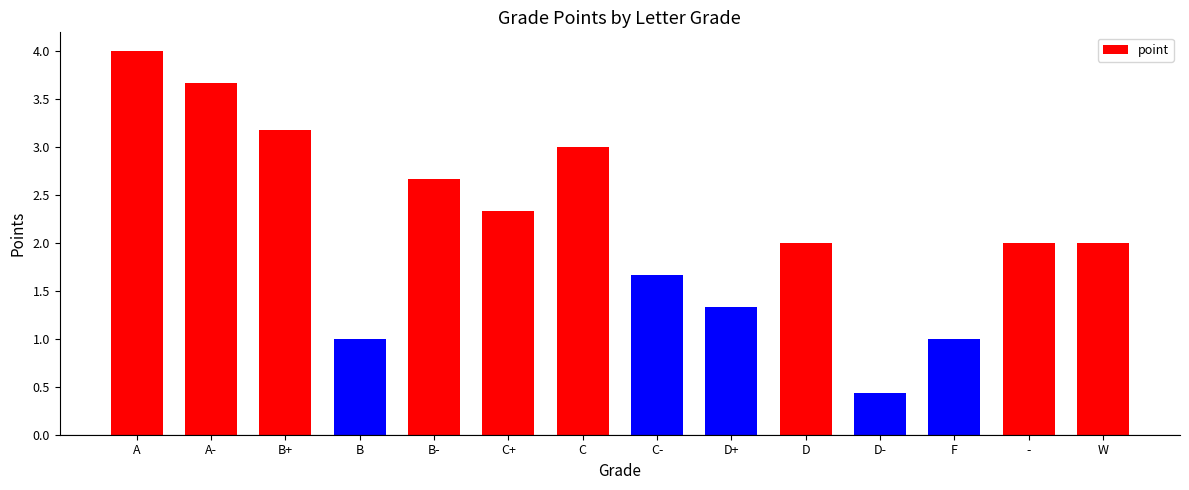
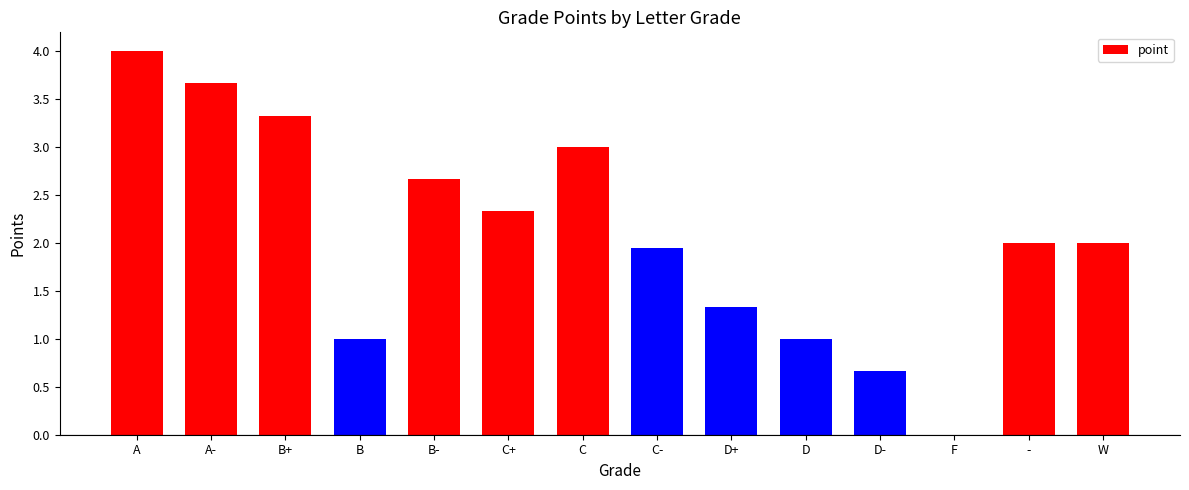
B+: 3.2 -> 3.3
C-: 1.7 -> 2.0
D: 2 -> 1
D-: 0.4 -> 0.7
F: 1 -> 0
